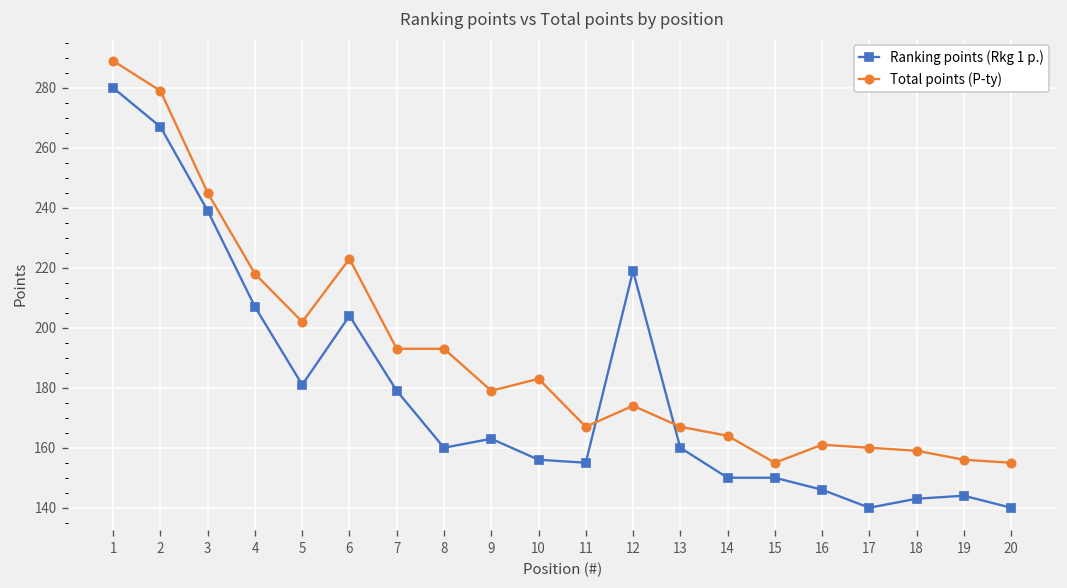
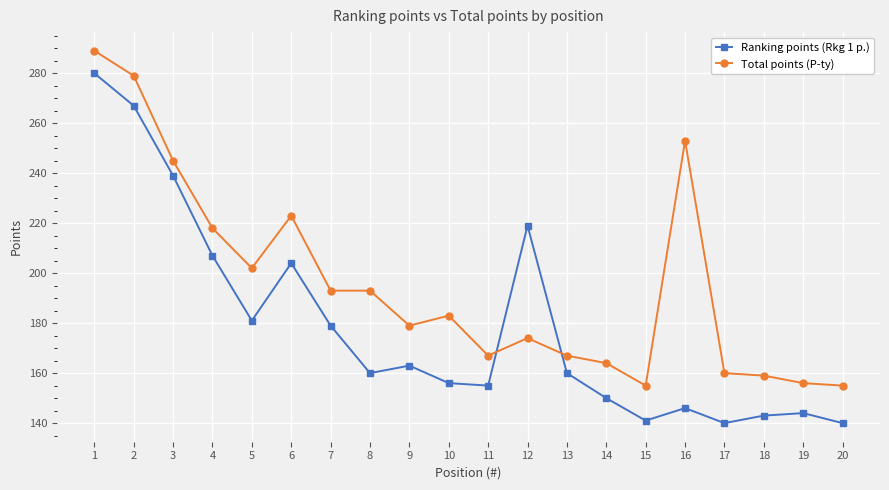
Ranking points (Rkg 1 p.), 15: 150 -> 141
Total points (P-ty), 16: 161 -> 253
